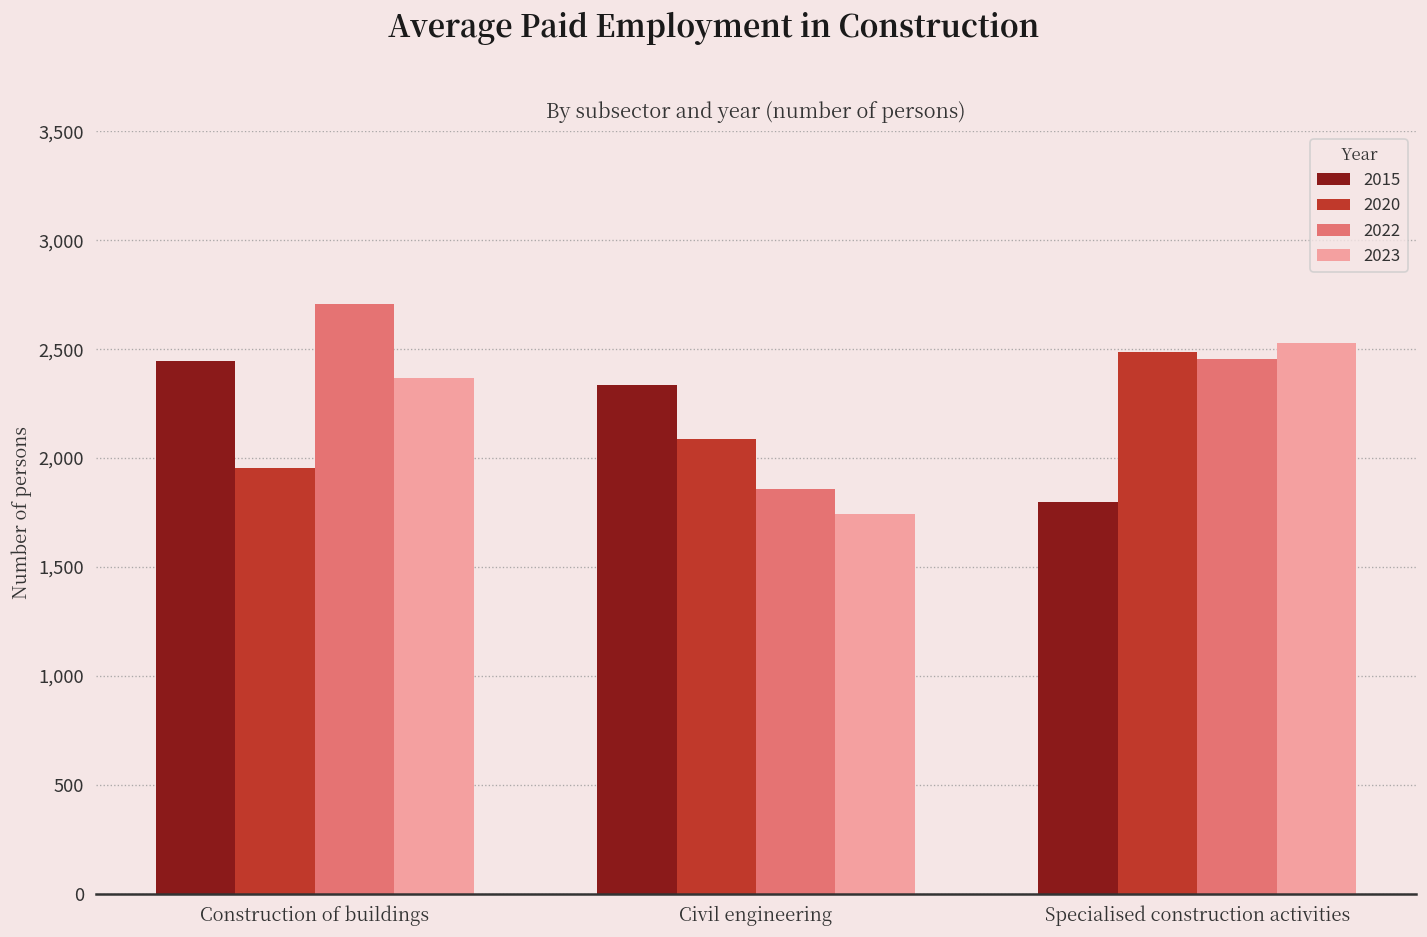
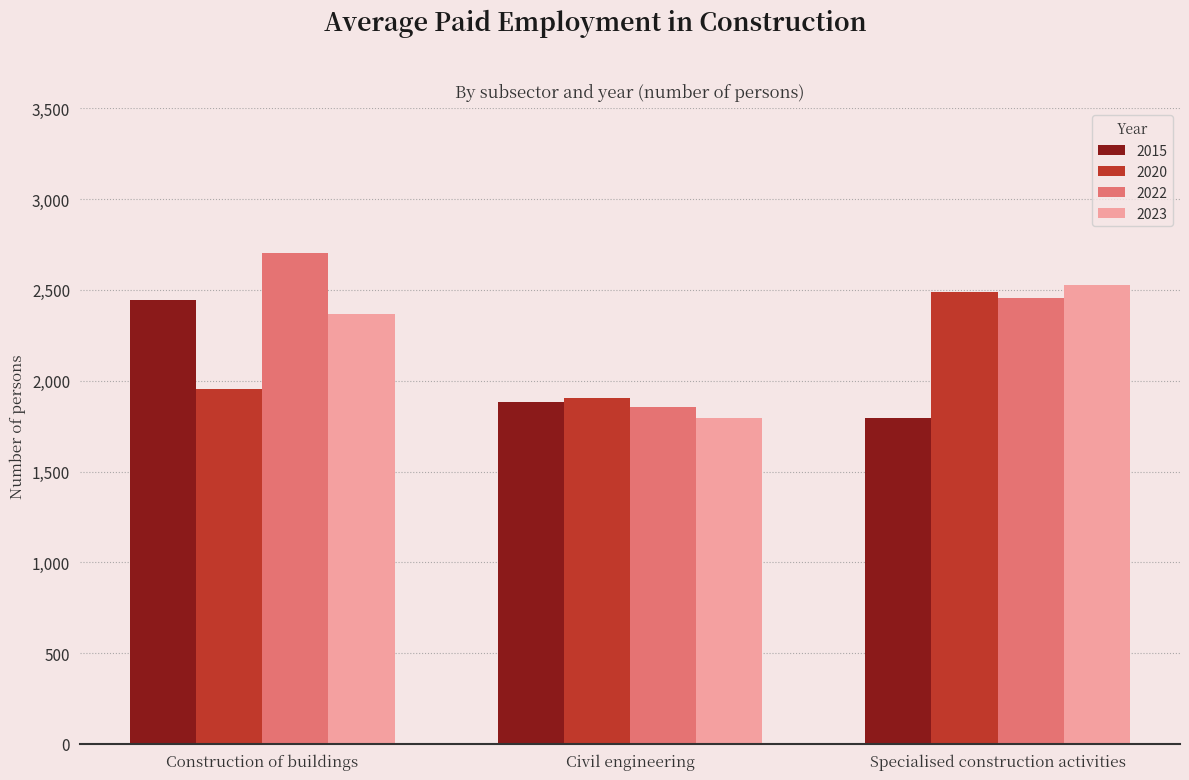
2015, Civil engineering: 2,340 -> 1,880
2020, Civil engineering: 2,090 -> 1,900
2023, Civil engineering: 1,740 -> 1,800
